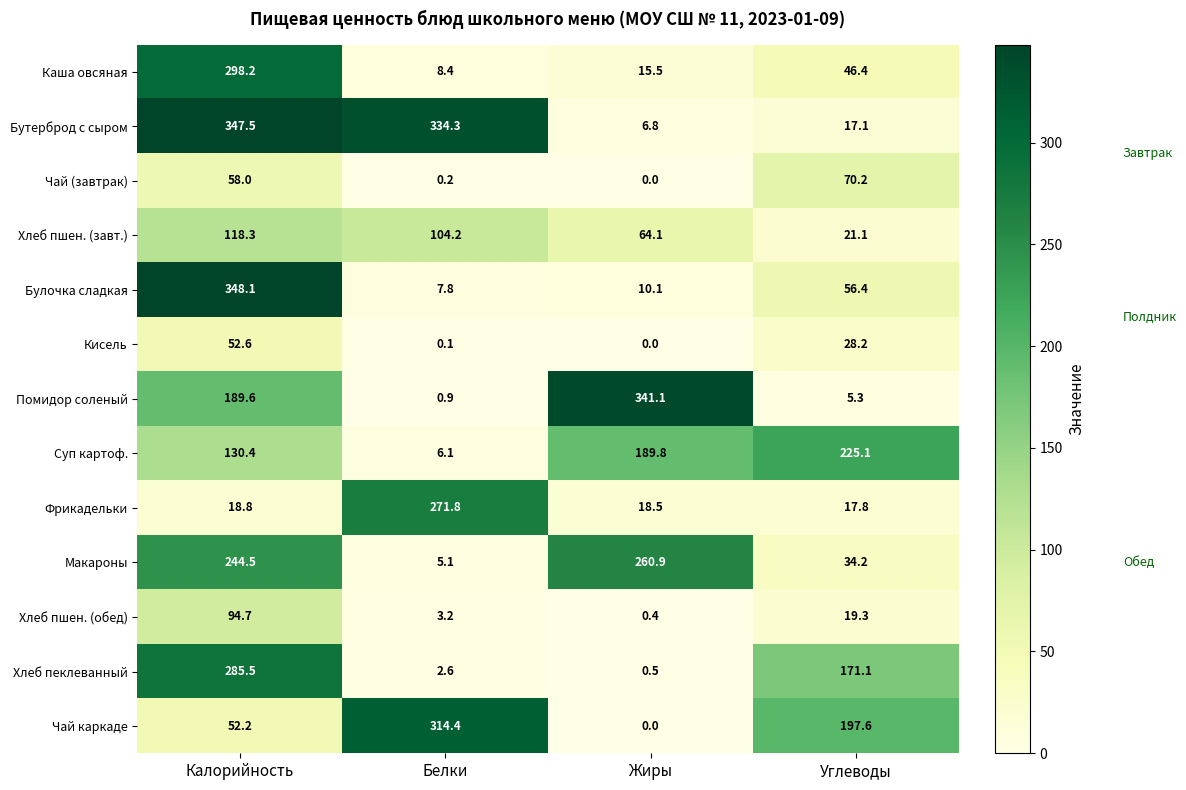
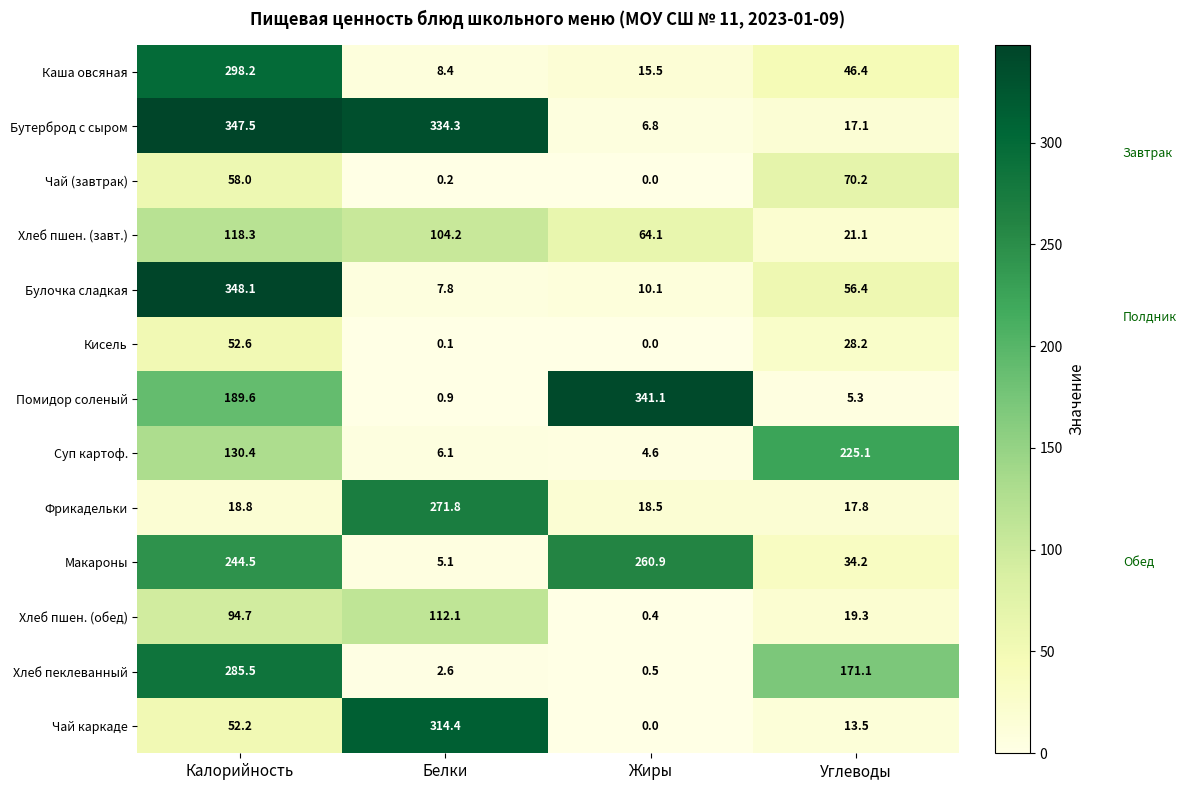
Суп картоф., Жиры: 189.8 -> 4.6
Хлеб пшен. (обед), Белки: 3.2 -> 112.1
Чай каркаде, Углеводы: 197.6 -> 13.5
